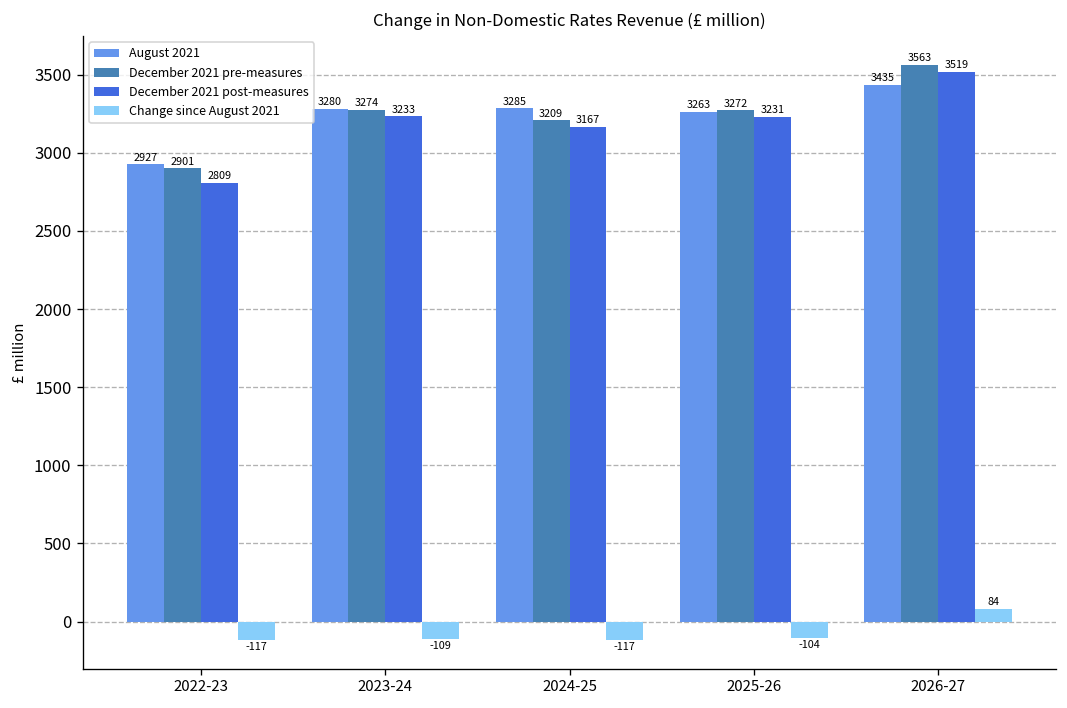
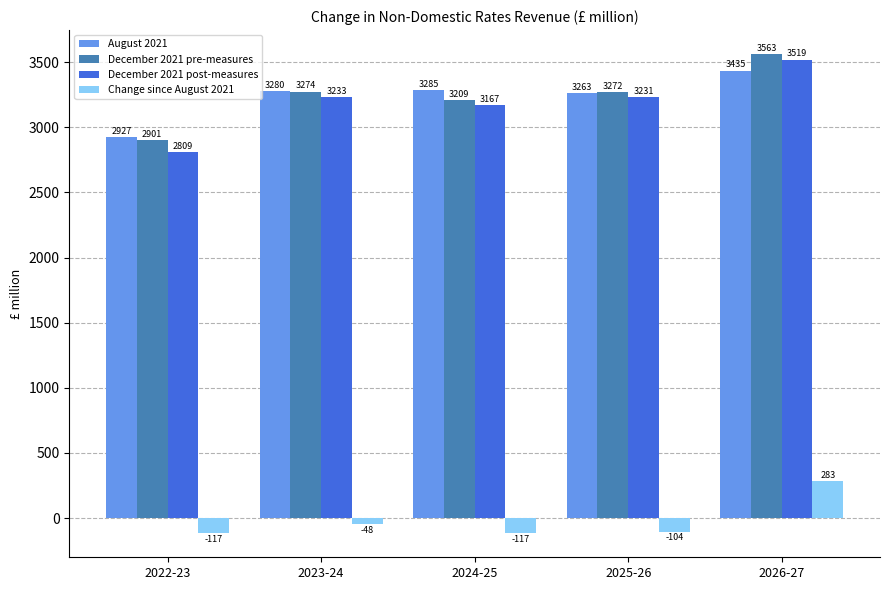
Change since August 2021, 2023-24: -109 -> -48
Change since August 2021, 2026-27: 84 -> 283
